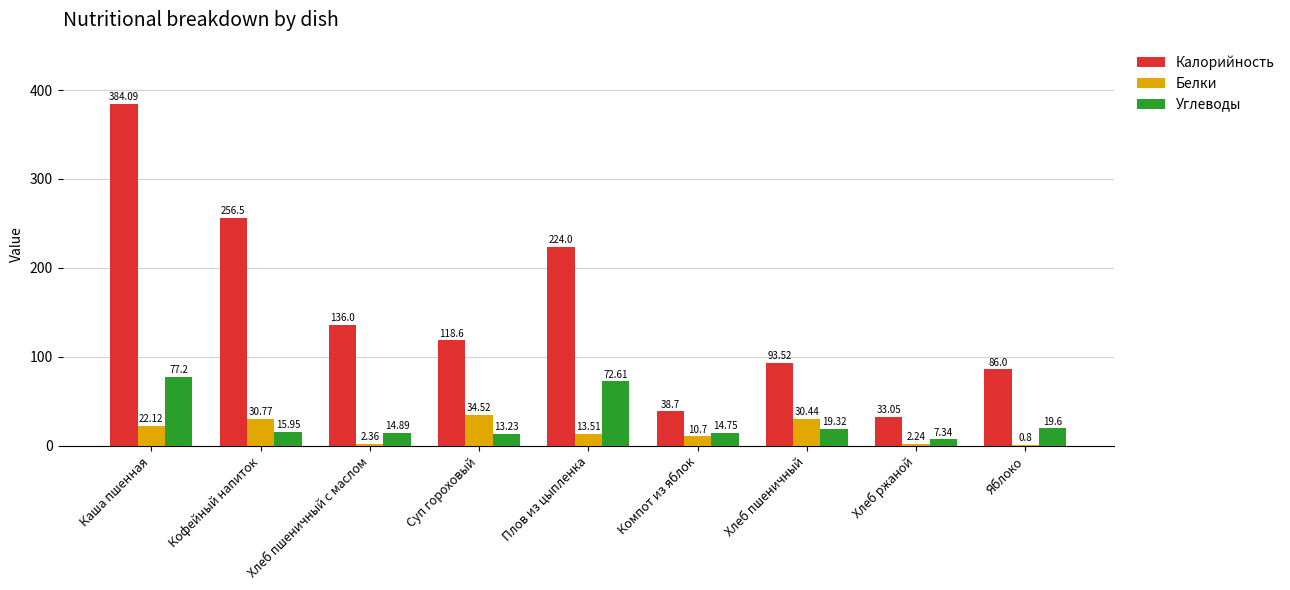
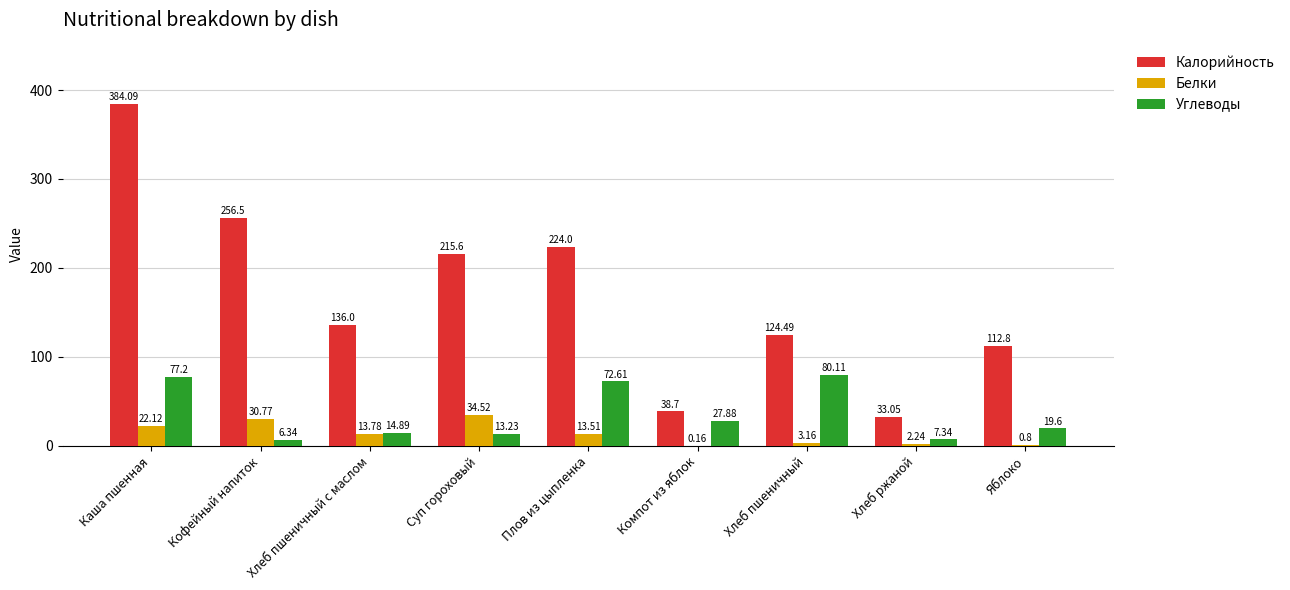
Углеводы, Кофейный напиток: 15.95 -> 6.34
Белки, Хлеб пшеничный с маслом: 2.36 -> 13.78
Калорийность, Суп гороховый: 118.6 -> 215.6
Белки, Компот из яблок: 10.7 -> 0.16
Углеводы, Компот из яблок: 14.75 -> 27.88
Калорийность, Хлеб пшеничный: 93.52 -> 124.49
Белки, Хлеб пшеничный: 30.44 -> 3.16
Углеводы, Хлеб пшеничный: 19.32 -> 80.11
Калорийность, Яблоко: 86.0 -> 112.8
